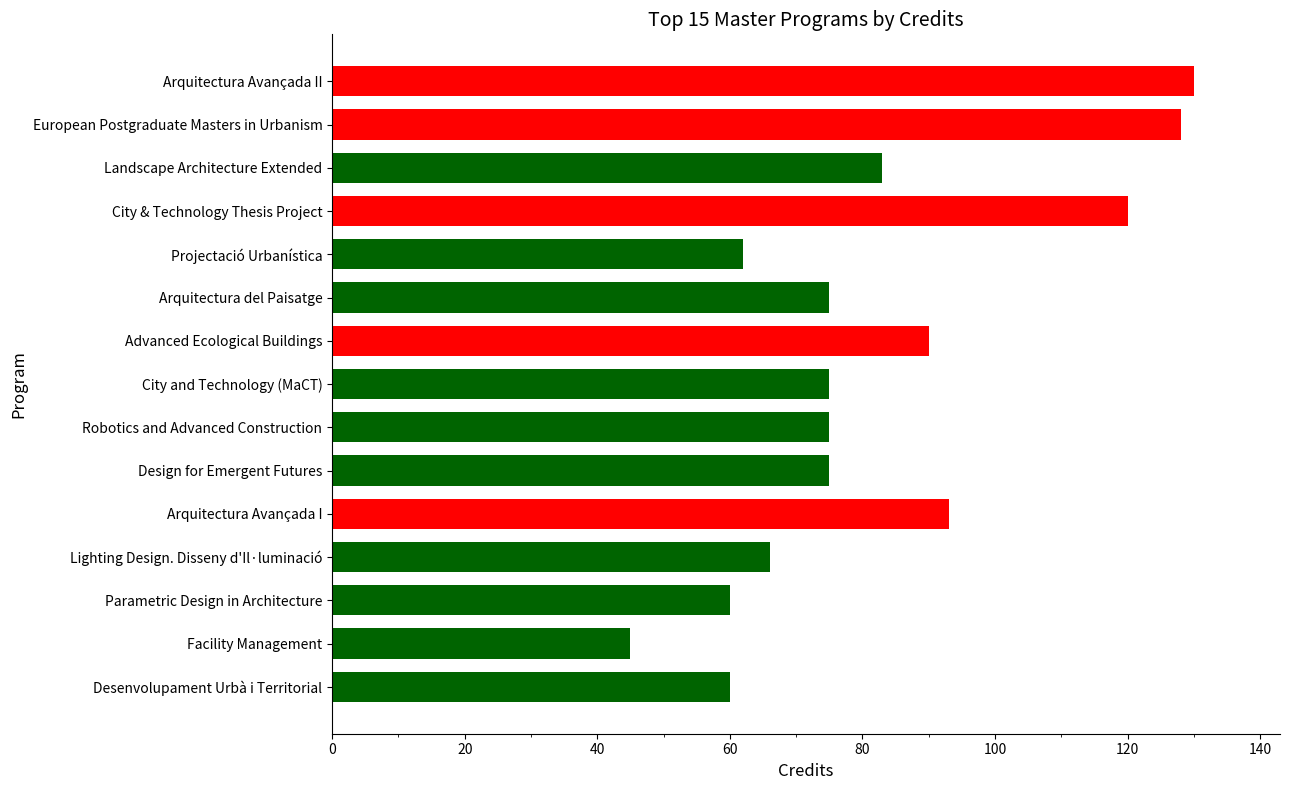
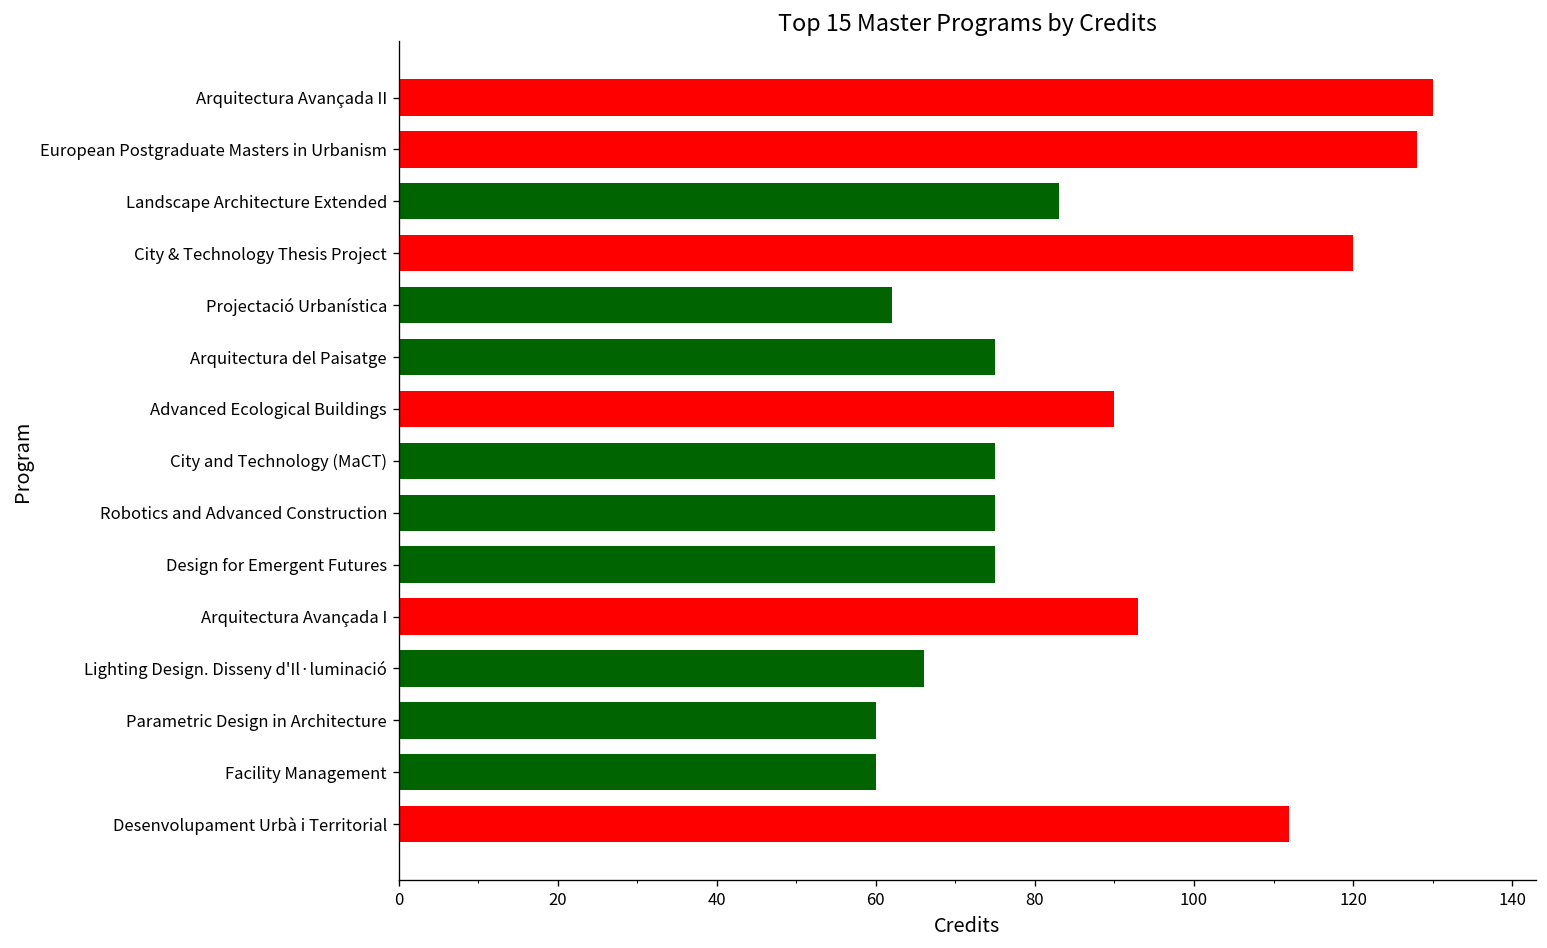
Facility Management: 45 -> 60
Desenvolupament Urbà i Territorial: 60 -> 112
